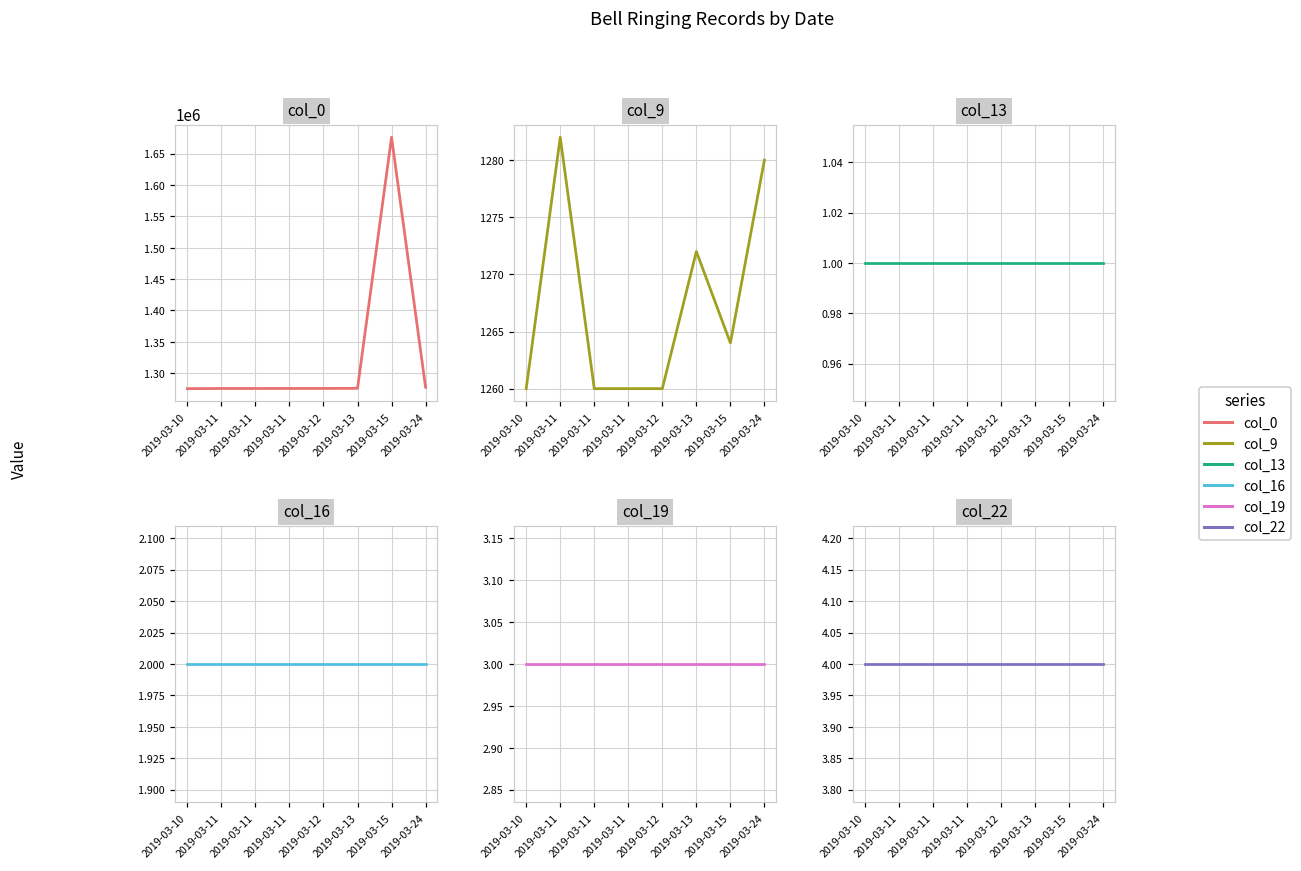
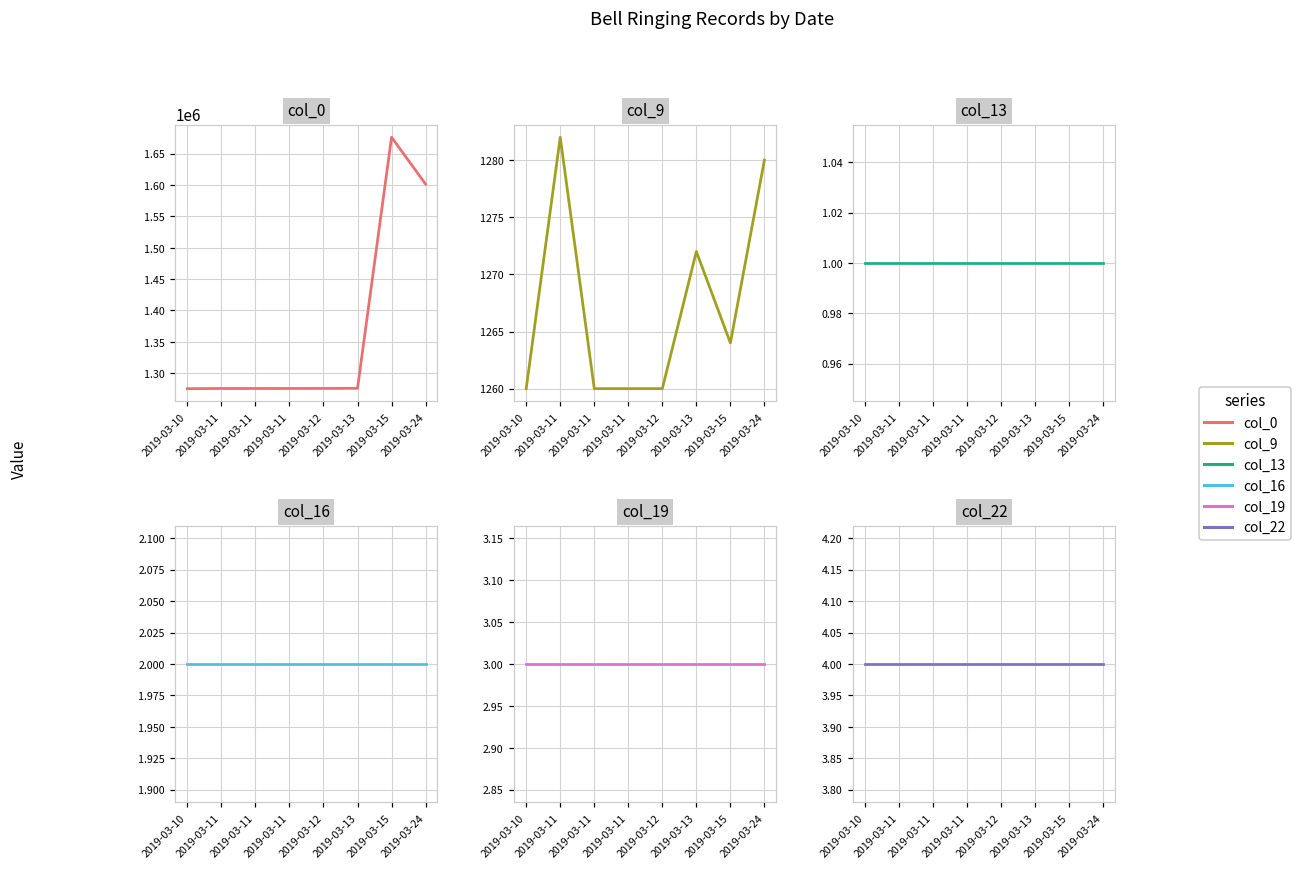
col_0, 2019-03-24: 1280000 -> 1600000
